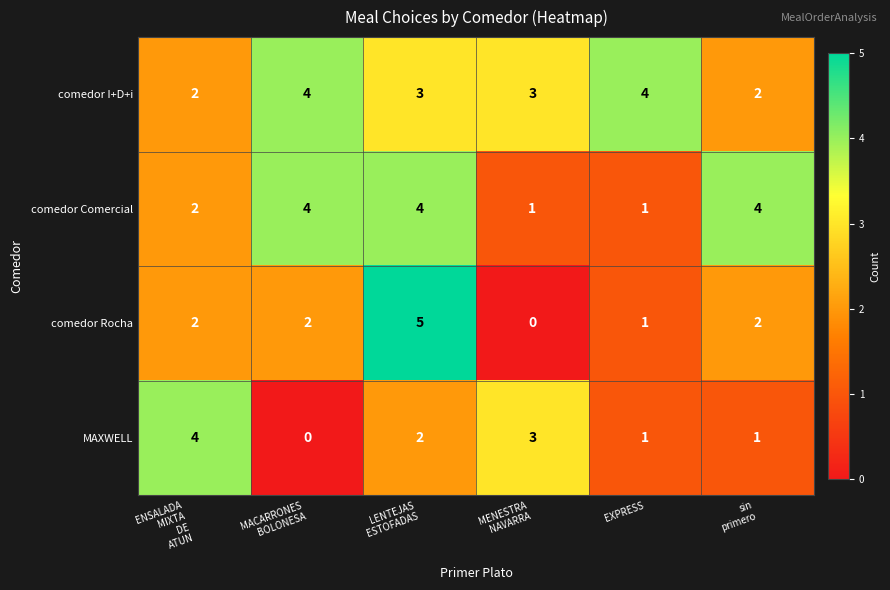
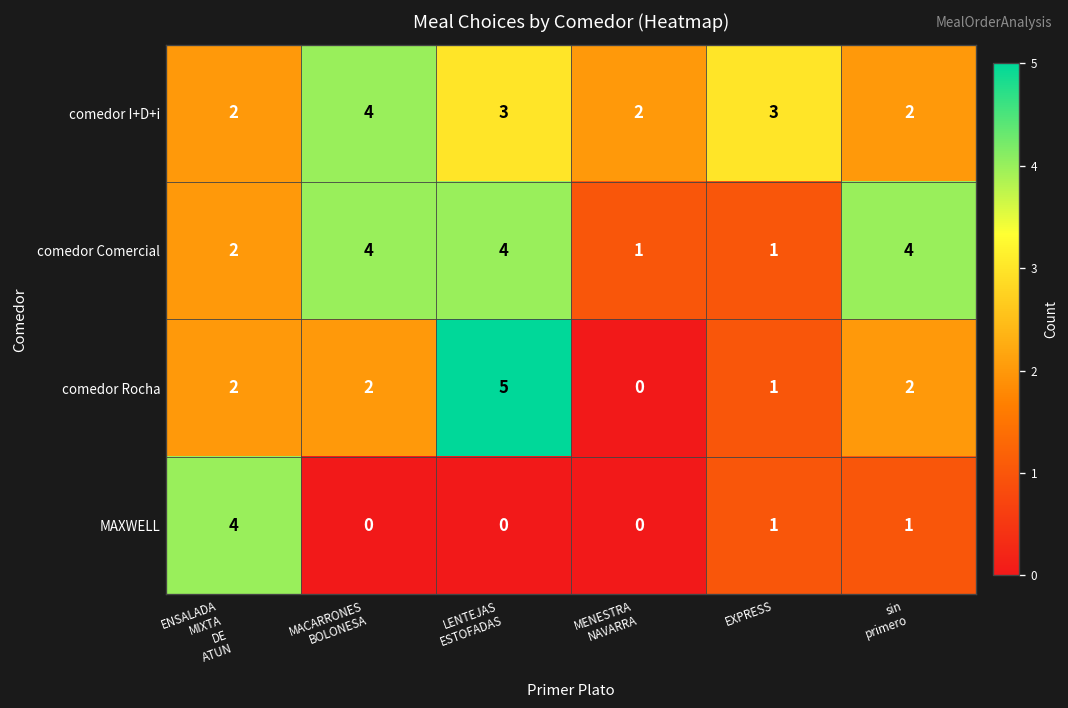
comedor I+D+i, MENESTRA NAVARRA: 3 -> 2
comedor I+D+i, EXPRESS: 4 -> 3
MAXWELL, LENTEJAS ESTOFADAS: 2 -> 0
MAXWELL, MENESTRA NAVARRA: 3 -> 0
